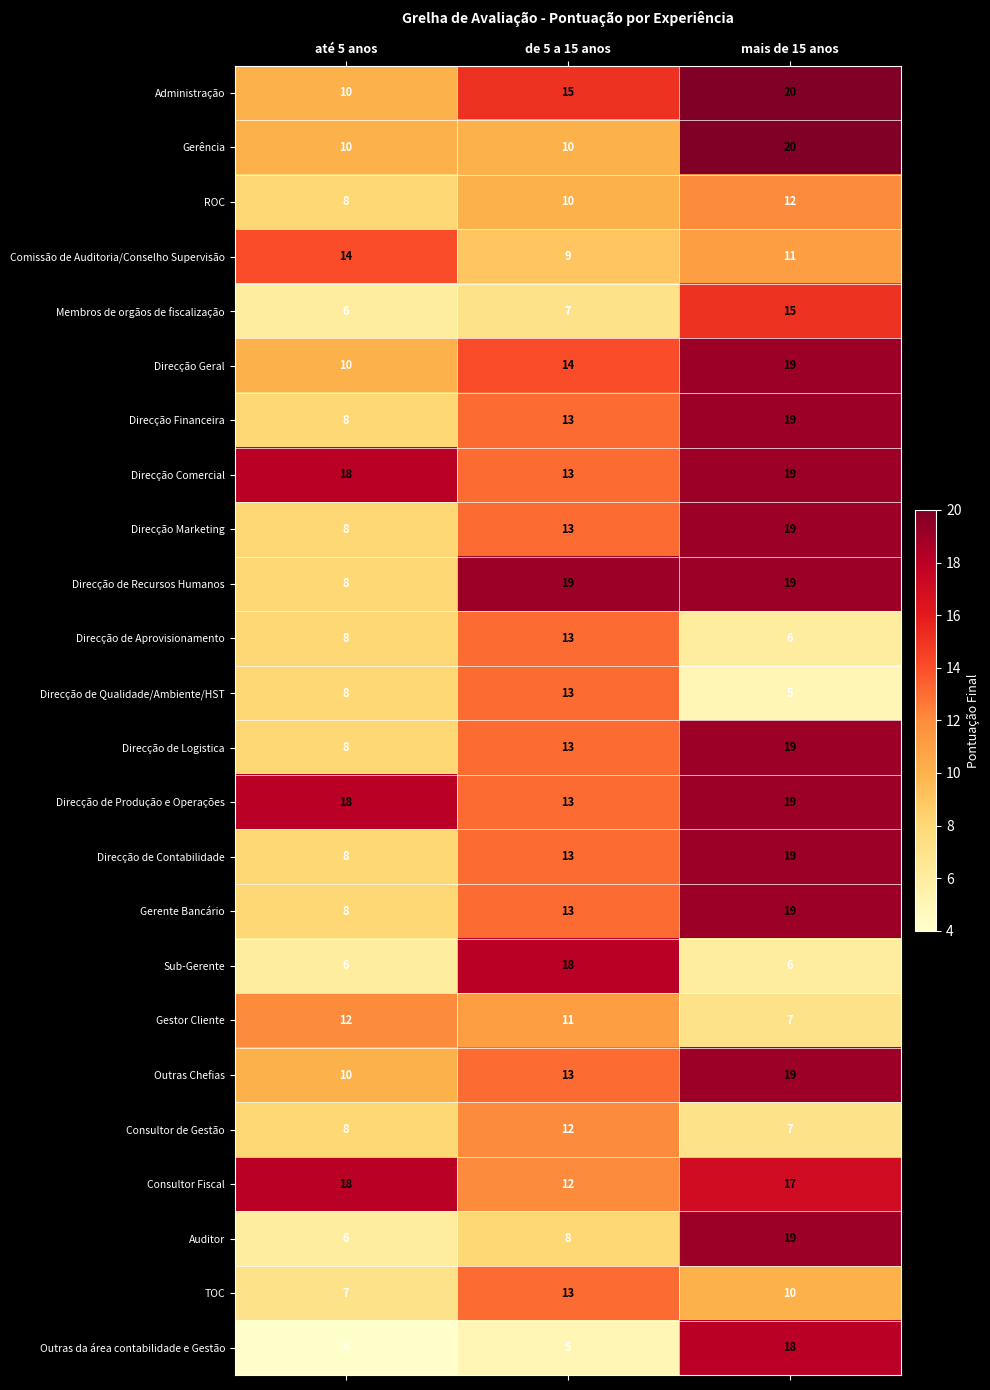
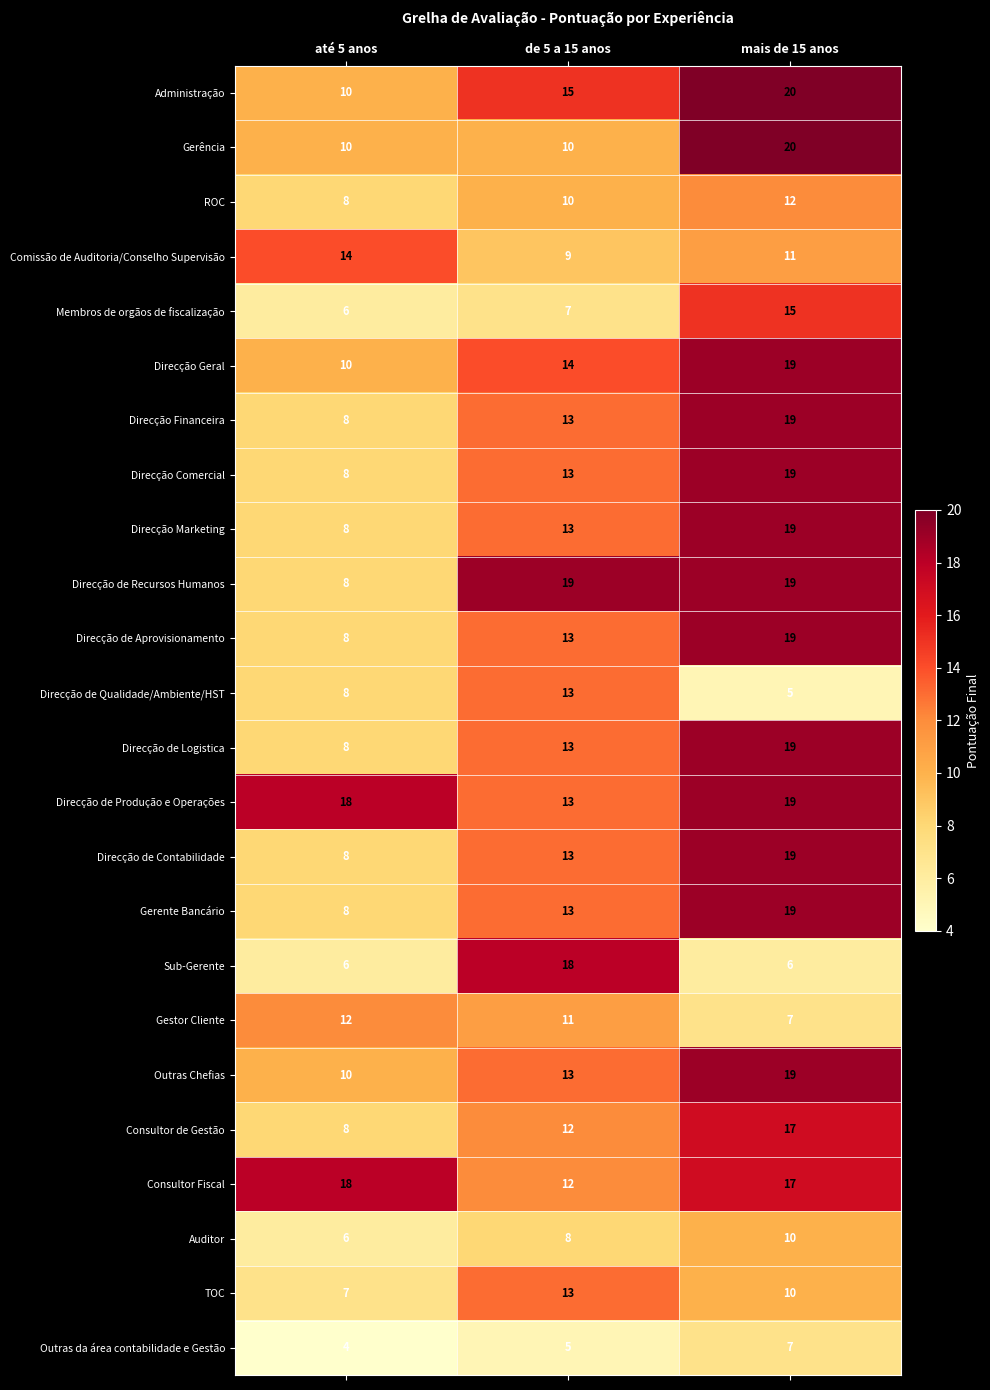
Direcção Comercial, até 5 anos: 18 -> 8
Direcção de Aprovisionamento, mais de 15 anos: 6 -> 19
Consultor de Gestão, mais de 15 anos: 7 -> 17
Auditor, mais de 15 anos: 19 -> 10
Outras da área contabilidade e Gestão, mais de 15 anos: 18 -> 7
